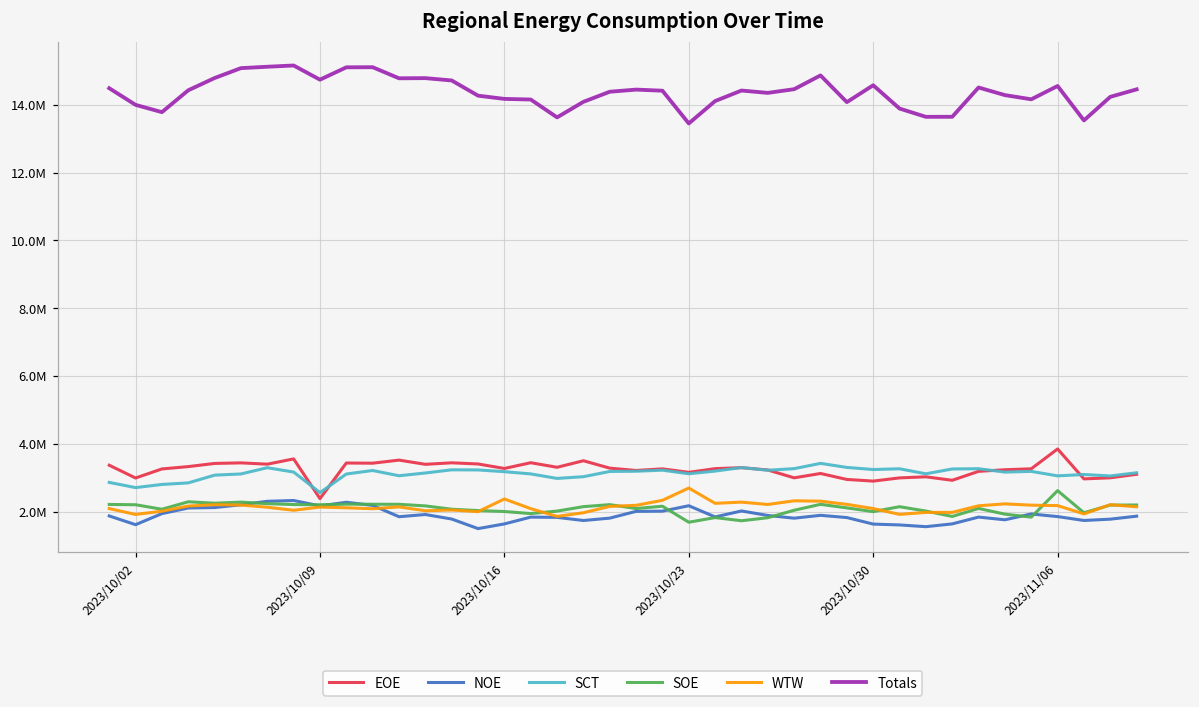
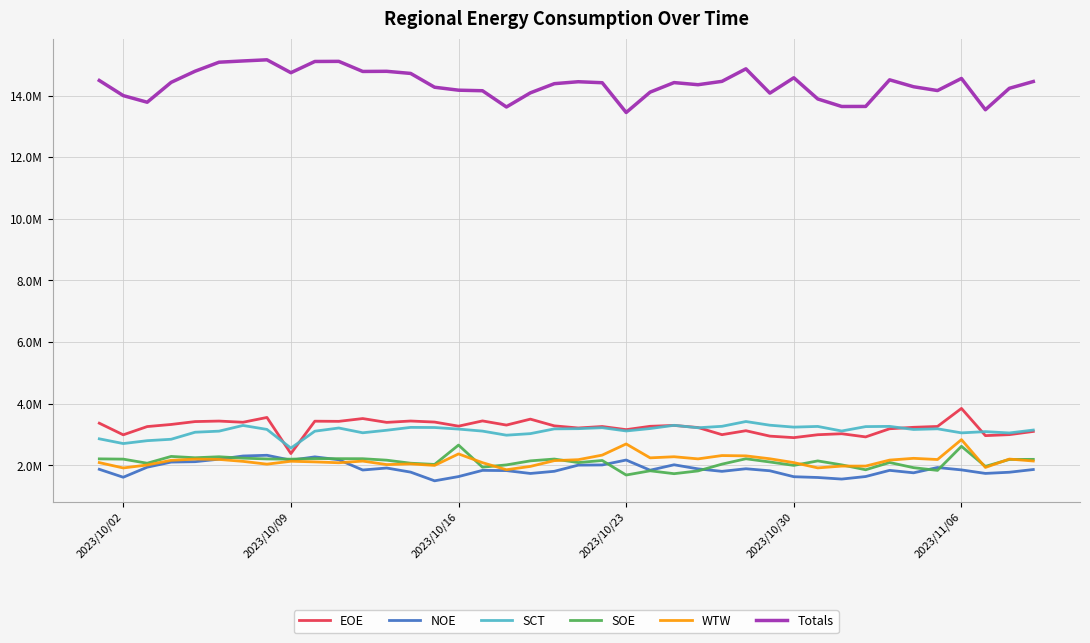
SOE, 2023/10/16: 2000000 -> 2700000
WTW, 2023/11/06: 2200000 -> 2800000
